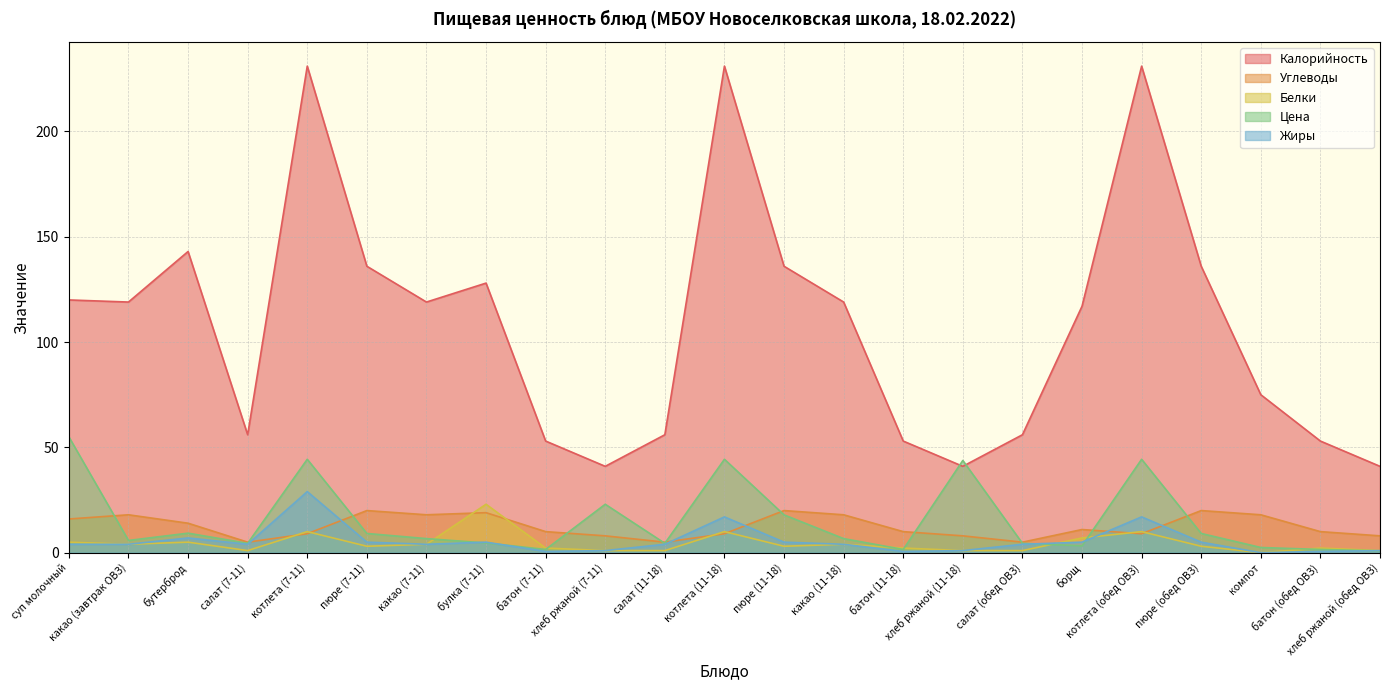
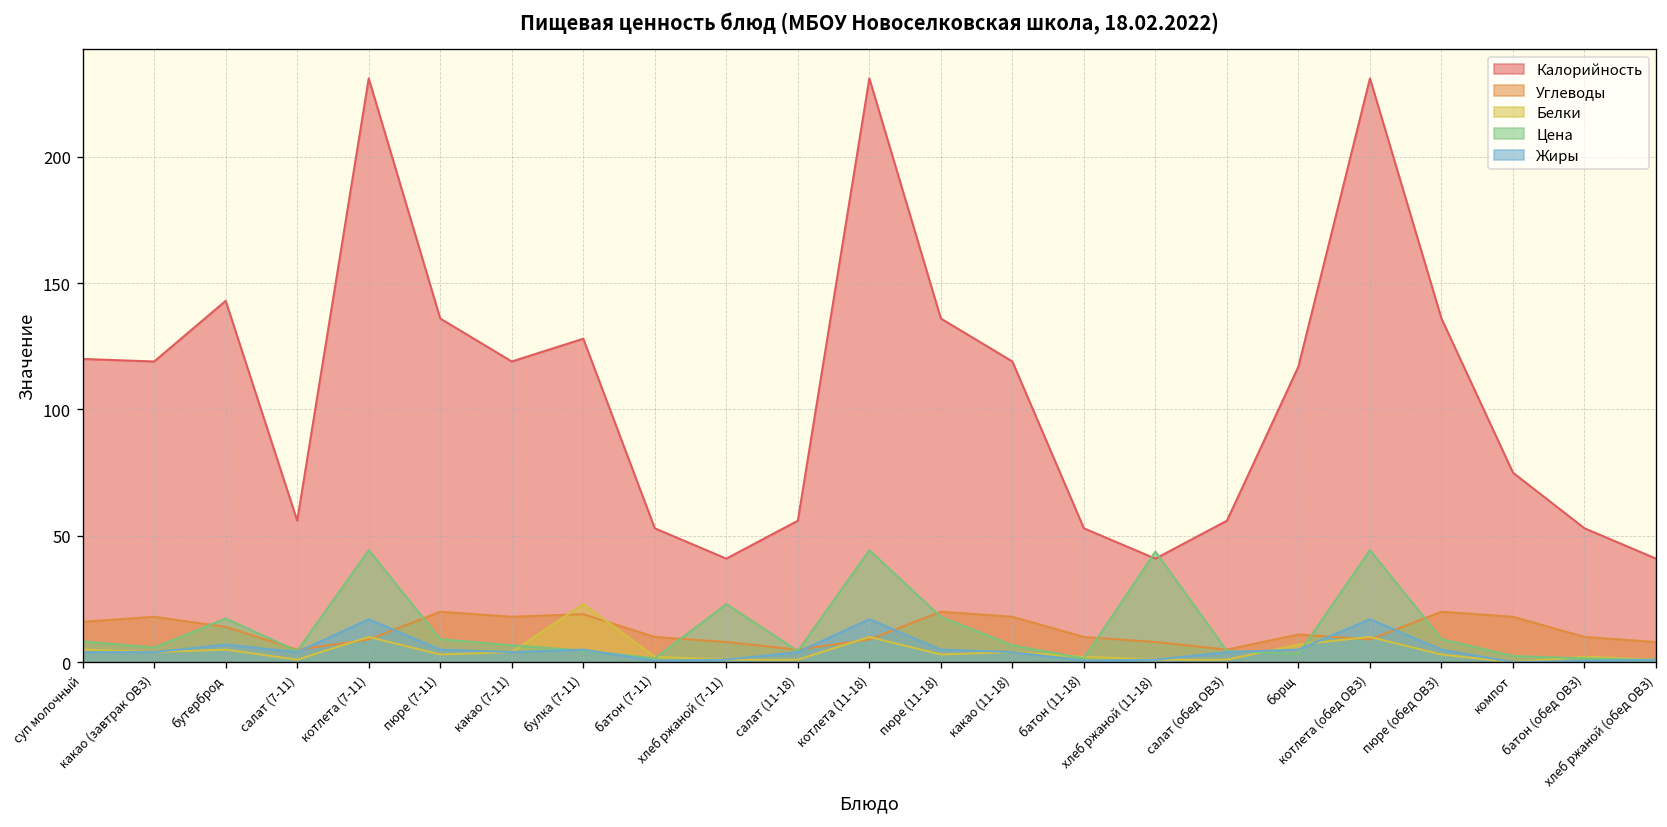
Цена, суп молочный: 55 -> 8
Цена, бутерброд: 9 -> 17
Жиры, котлета (7-11): 29 -> 17
